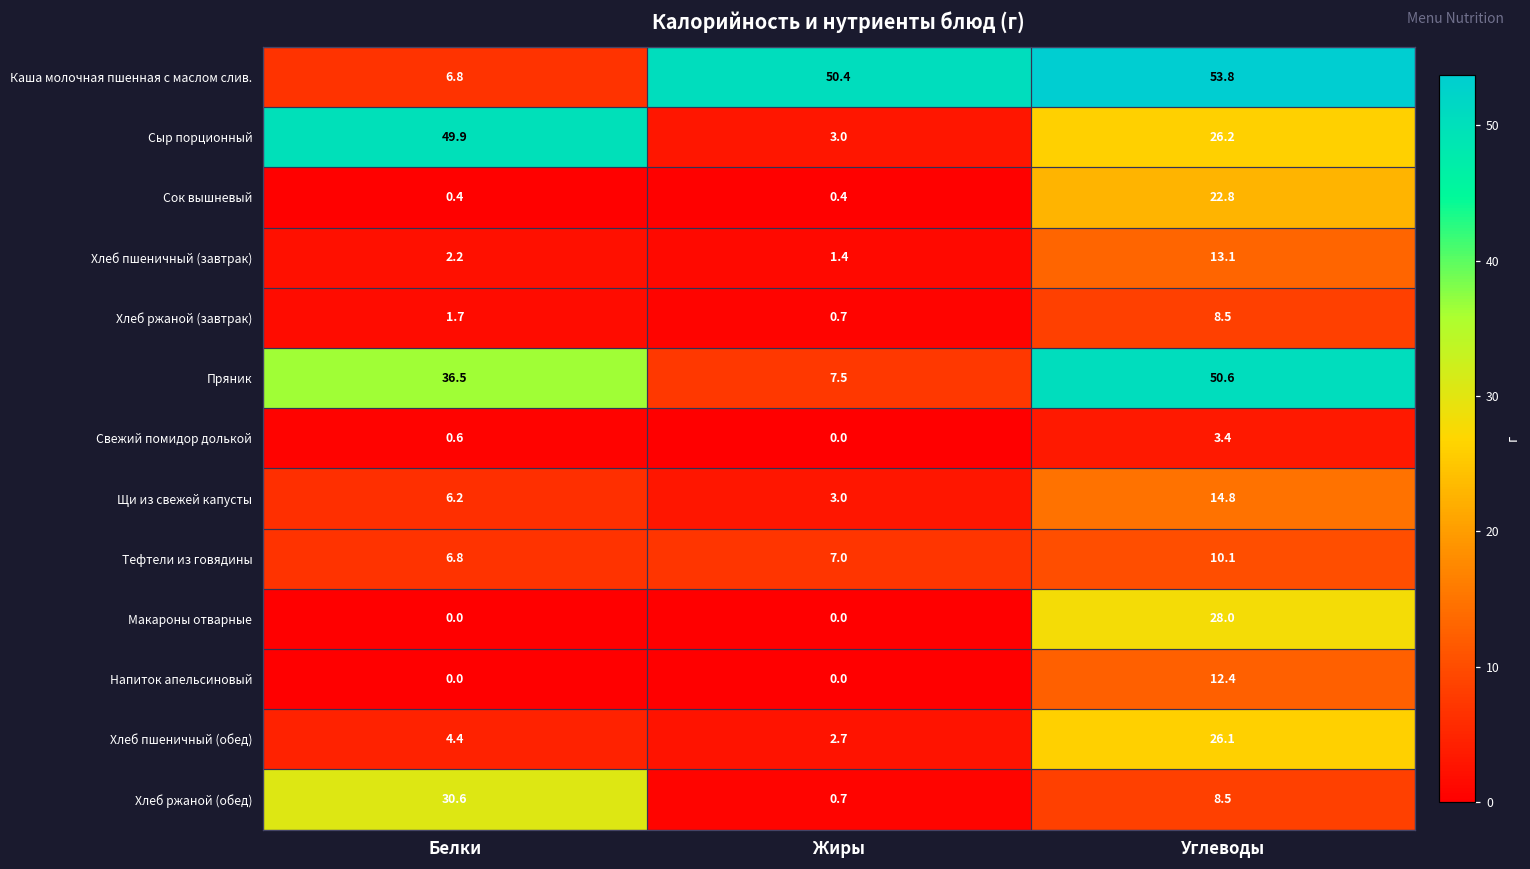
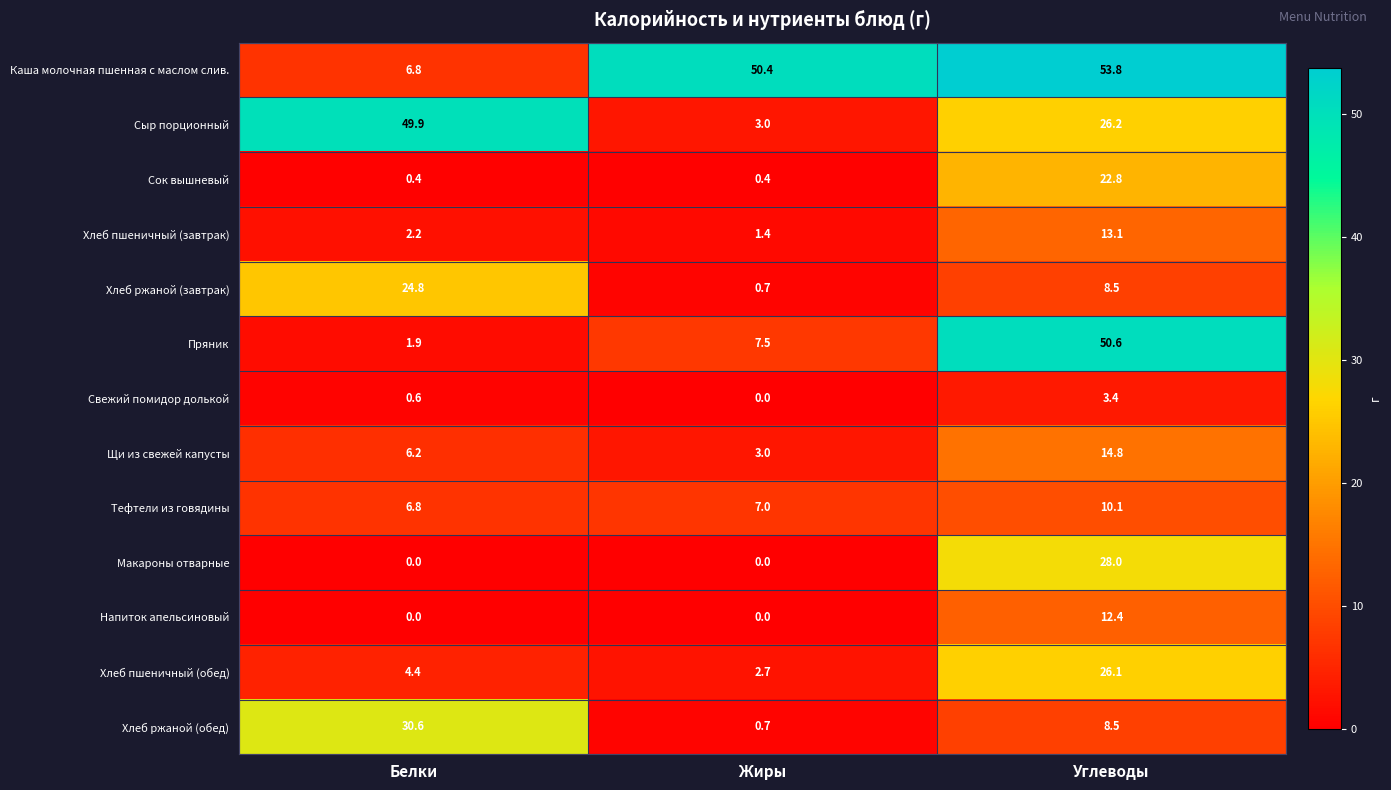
Хлеб ржаной (завтрак), Белки: 1.7 -> 24.8
Пряник, Белки: 36.5 -> 1.9
